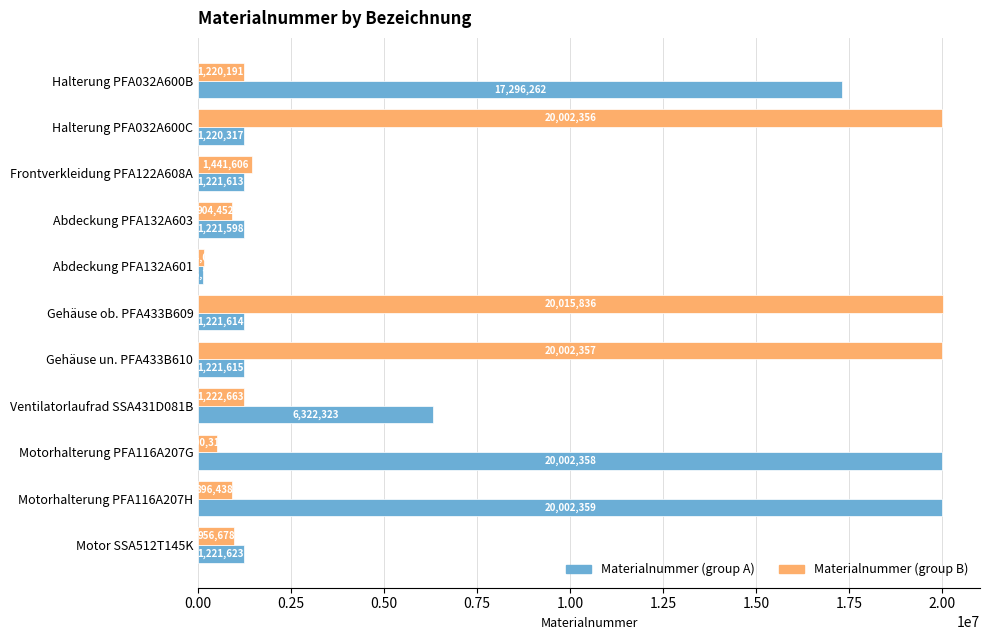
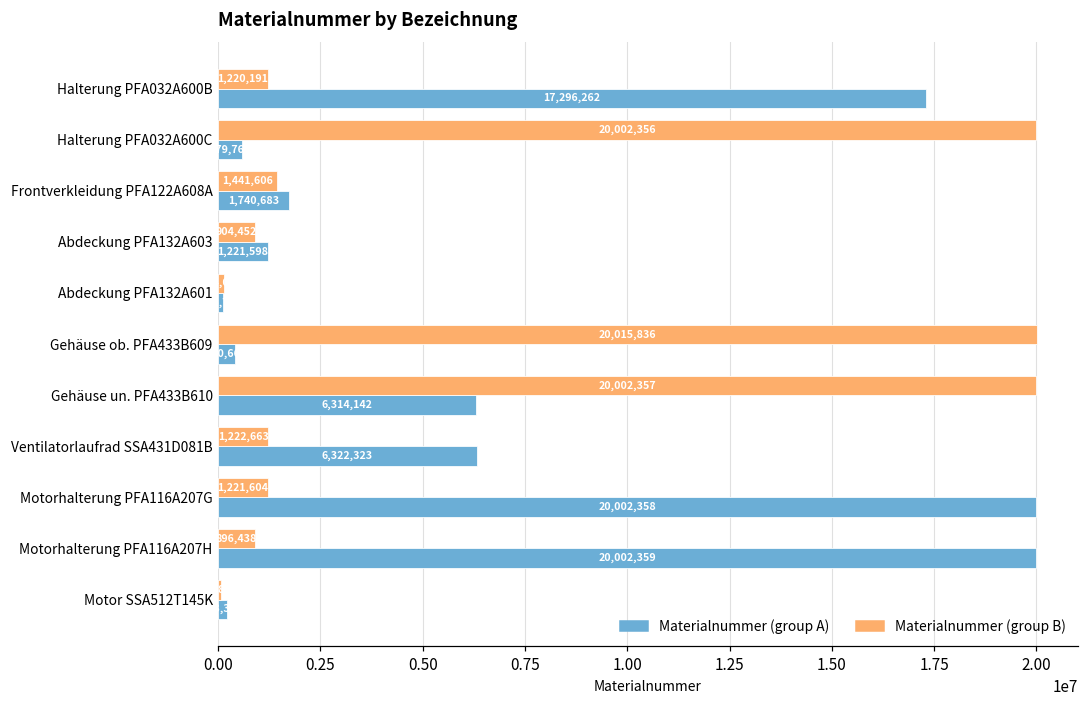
Materialnummer (group A), Halterung PFA032A600C: 1200000 -> 600000
Materialnummer (group A), Frontverkleidung PFA122A608A: 1,221,613 -> 1,740,683
Materialnummer (group A), Gehäuse ob. PFA433B609: 1200000 -> 400000
Materialnummer (group A), Gehäuse un. PFA433B610: 1,221,615 -> 6,314,142
Materialnummer (group B), Motorhalterung PFA116A207G: 500000 -> 1200000
Materialnummer (group B), Motor SSA512T145K: 1000000 -> 100000
Materialnummer (group A), Motor SSA512T145K: 1200000 -> 200000
